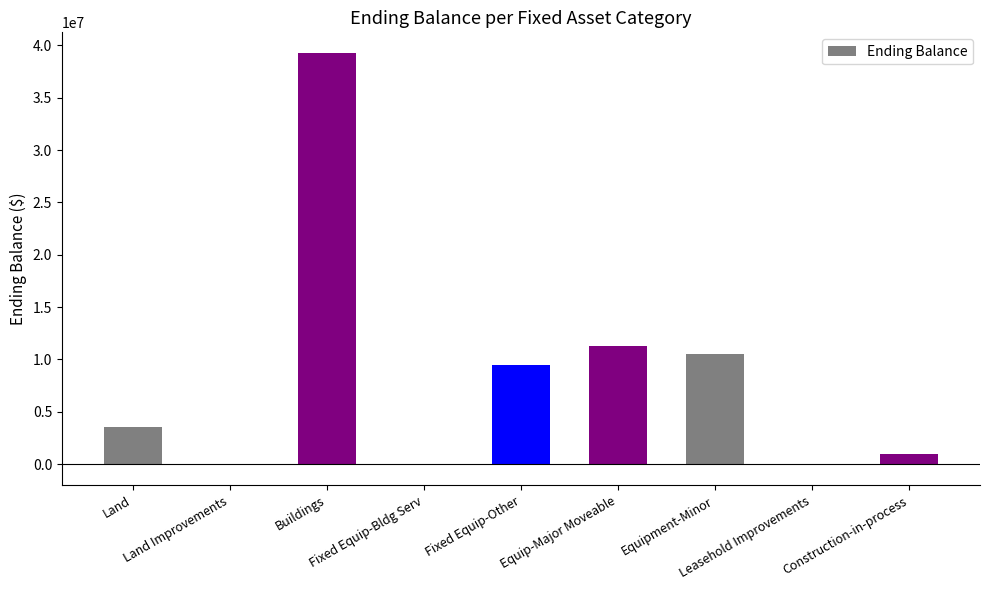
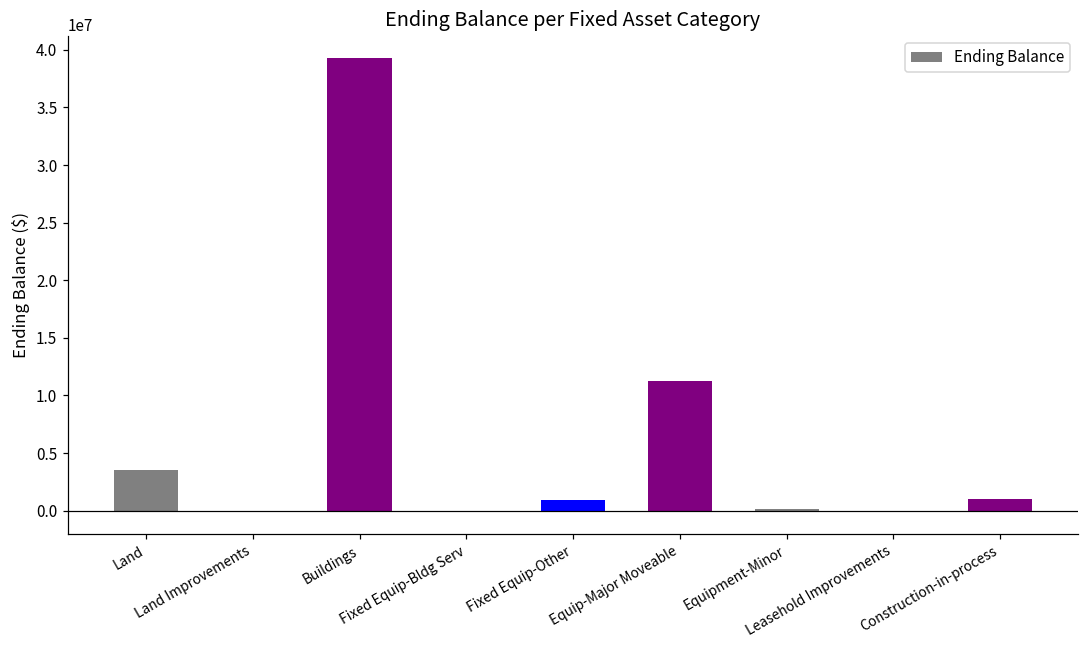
Fixed Equip-Other: 9400000 -> 1000000
Equipment-Minor: 10500000 -> 100000
